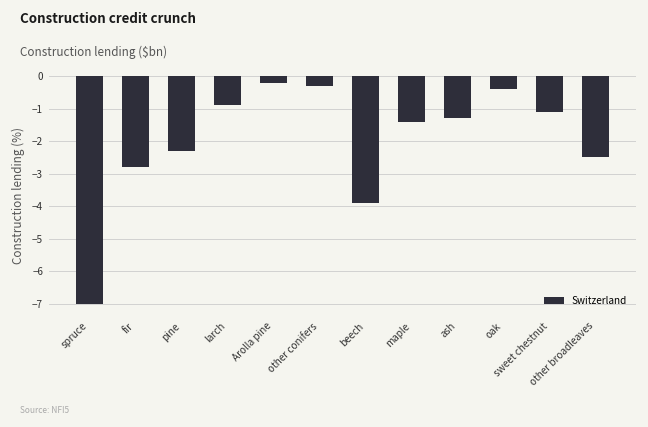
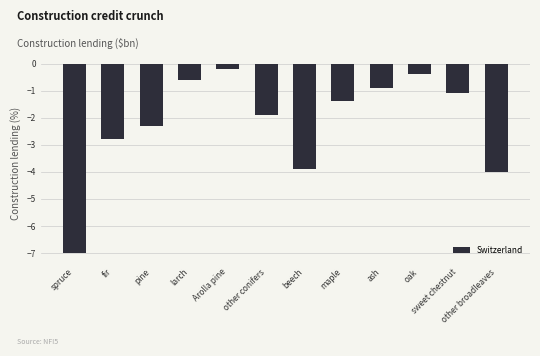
larch: -0.9 -> -0.6
other conifers: -0.3 -> -1.9
ash: -1.3 -> -0.9
other broadleaves: -2.5 -> -4.0
